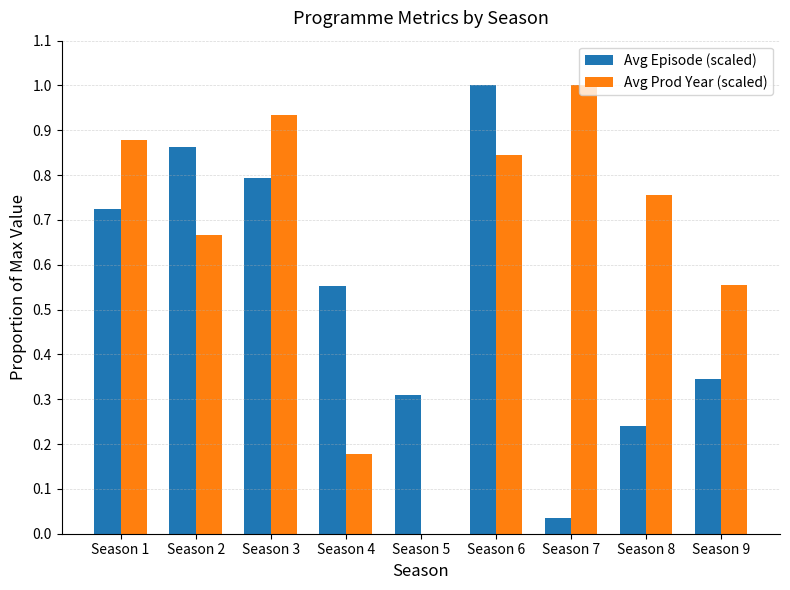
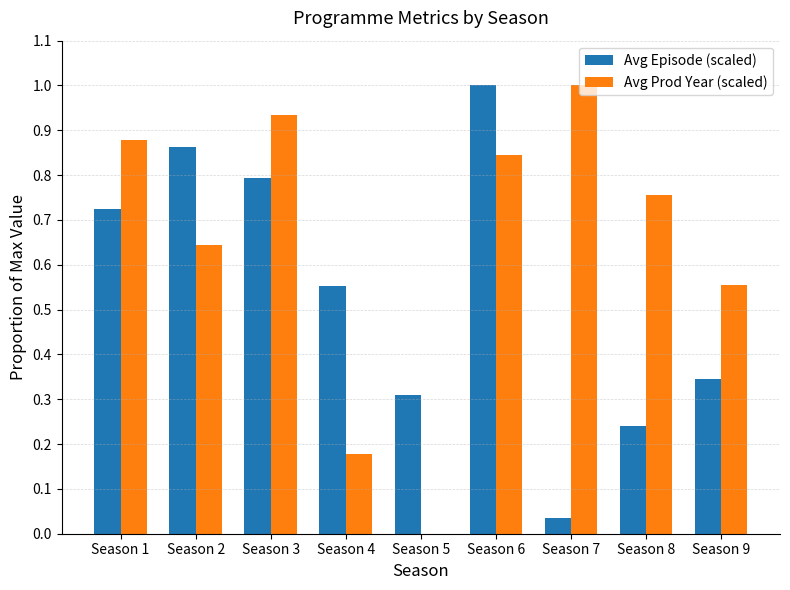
Avg Prod Year (scaled), Season 2: 0.67 -> 0.64
